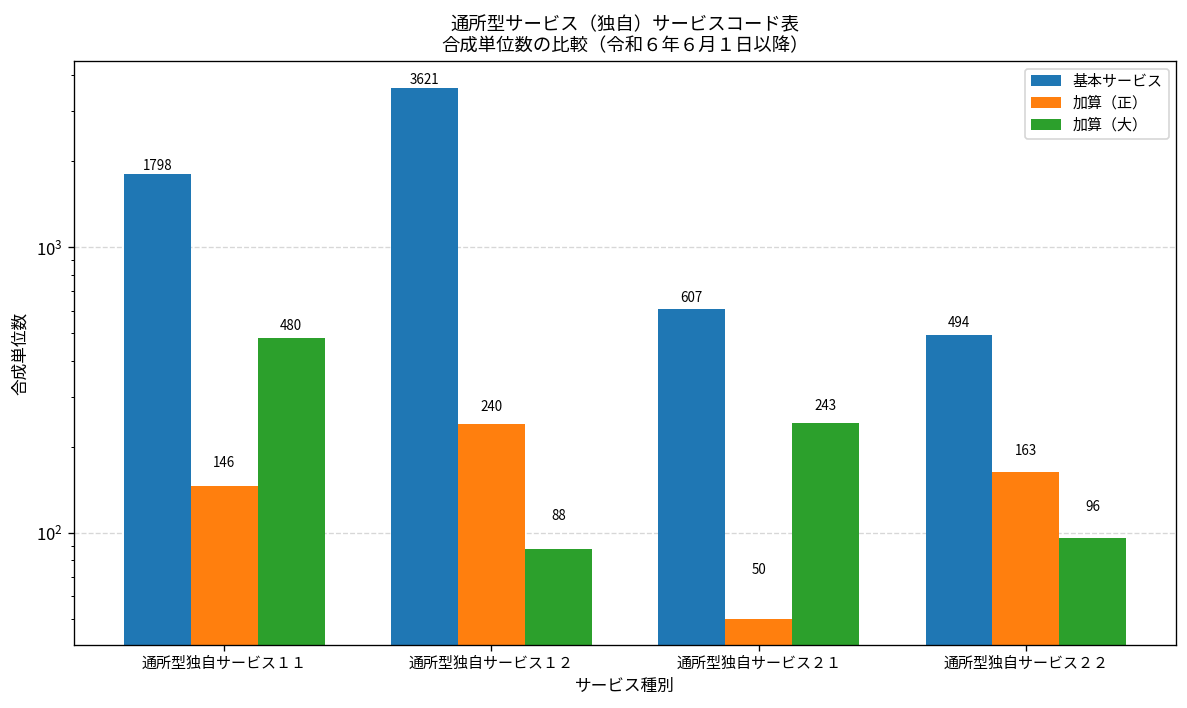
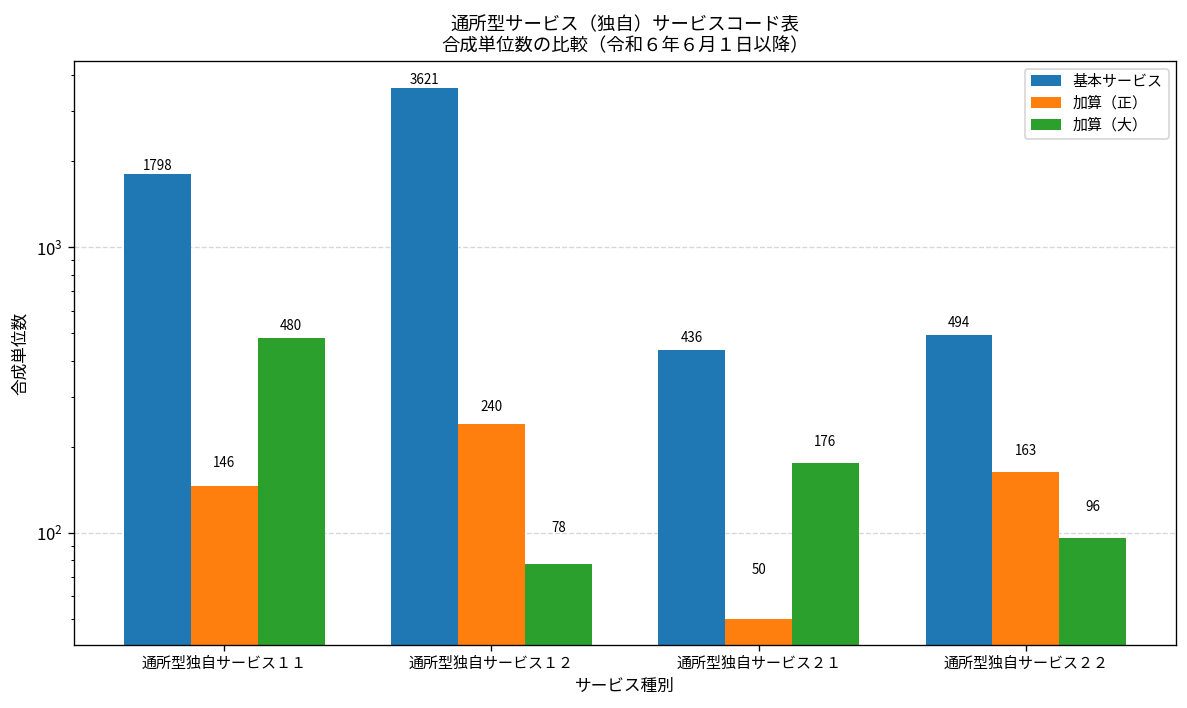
加算（大）, 通所型独自サービス１２: 88 -> 78
基本サービス, 通所型独自サービス２１: 607 -> 436
加算（大）, 通所型独自サービス２１: 243 -> 176
